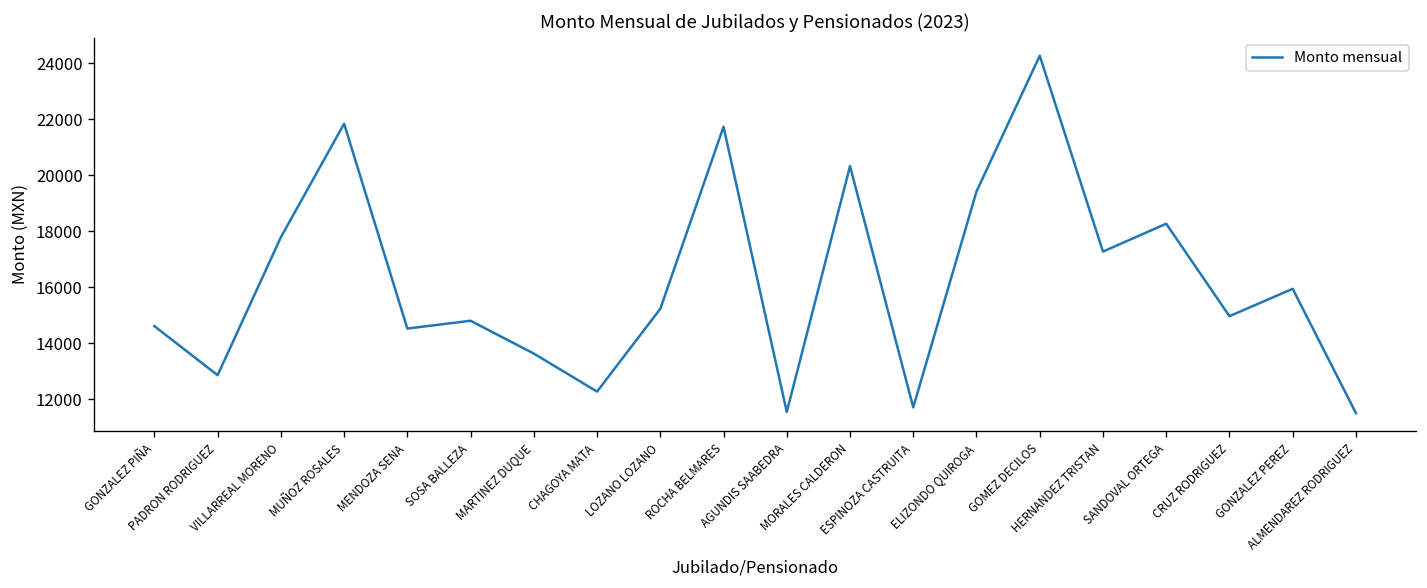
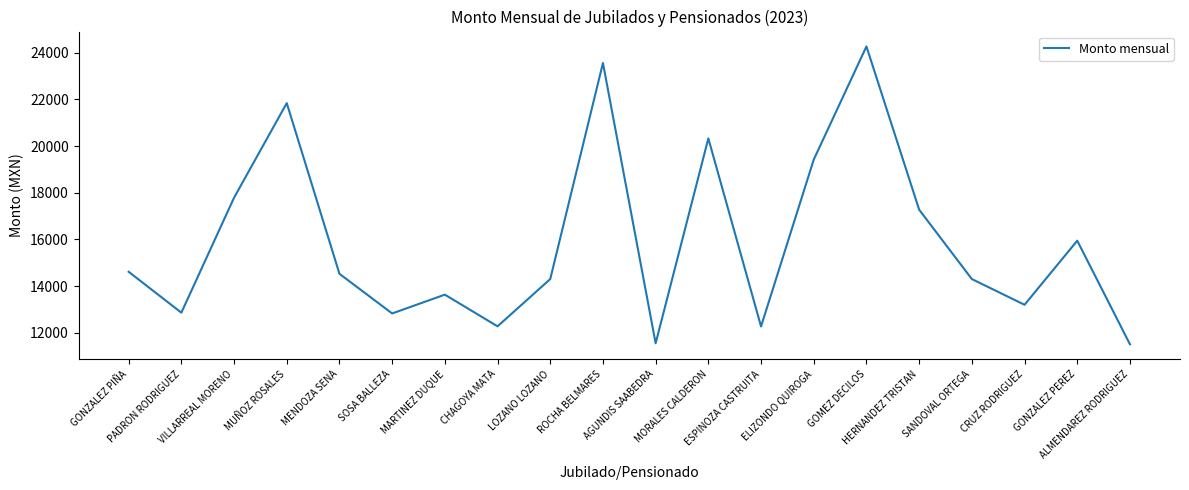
SOSA BALLEZA: 14800 -> 12800
LOZANO LOZANO: 15200 -> 14300
ROCHA BELMARES: 21700 -> 23600
ESPINOZA CASTRUITA: 11700 -> 12300
SANDOVAL ORTEGA: 18300 -> 14300
CRUZ RODRIGUEZ: 15000 -> 13200
